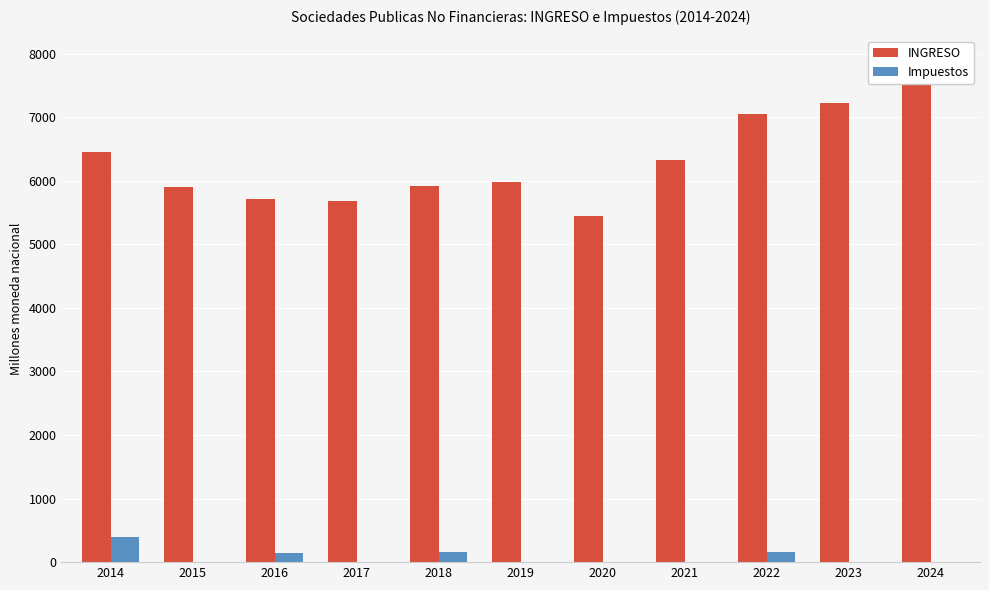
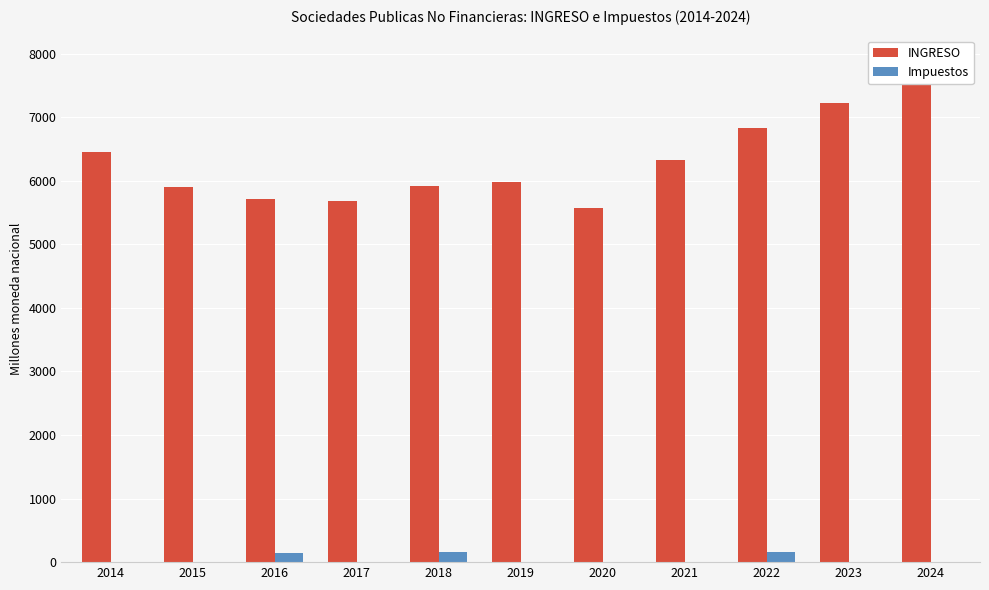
Impuestos, 2014: 400 -> 0
INGRESO, 2020: 5400 -> 5600
INGRESO, 2022: 7000 -> 6800
